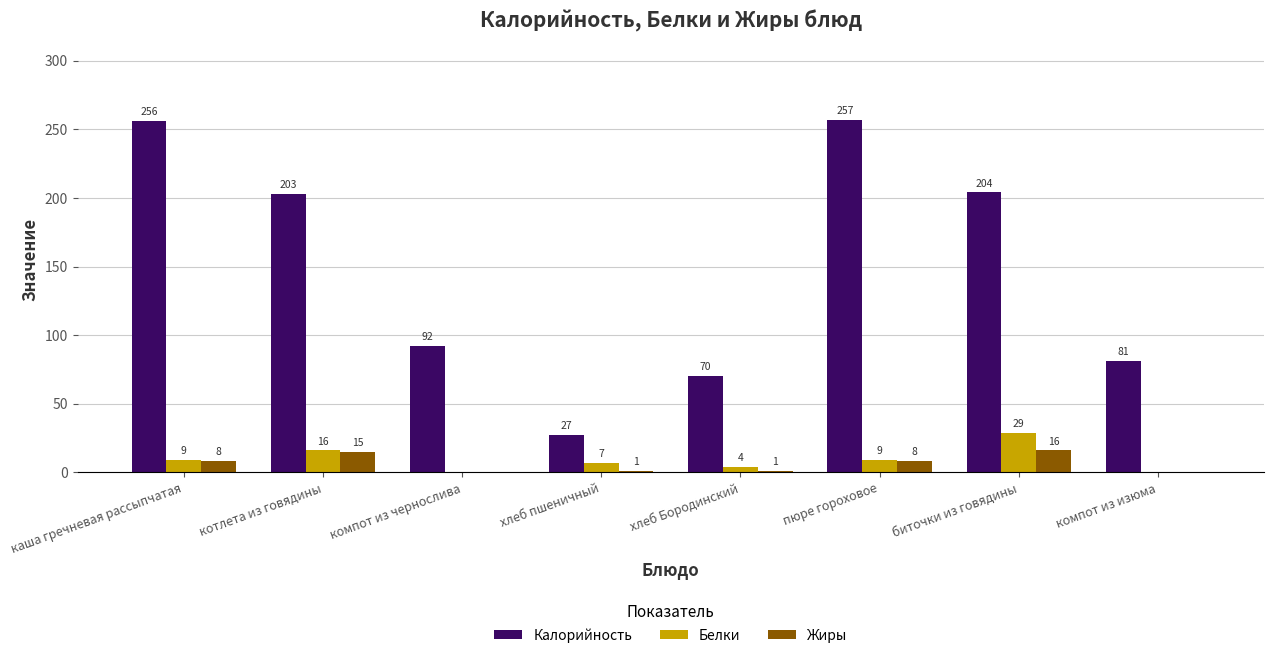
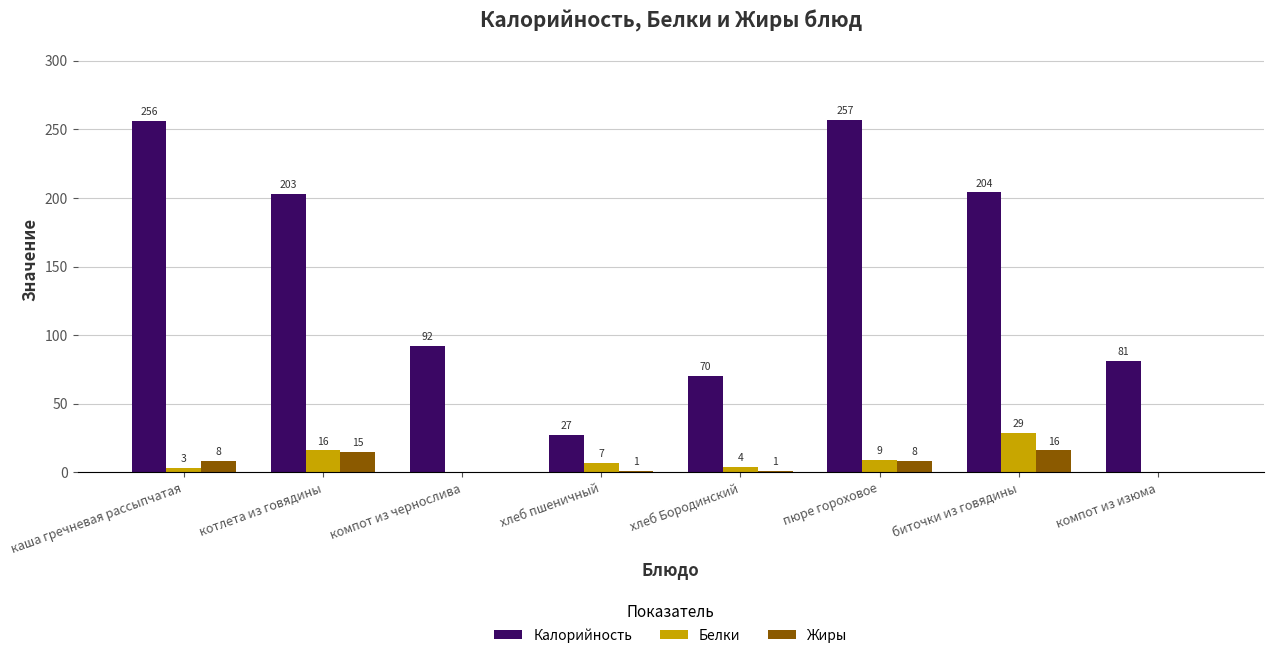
Белки, каша гречневая рассыпчатая: 9 -> 3
